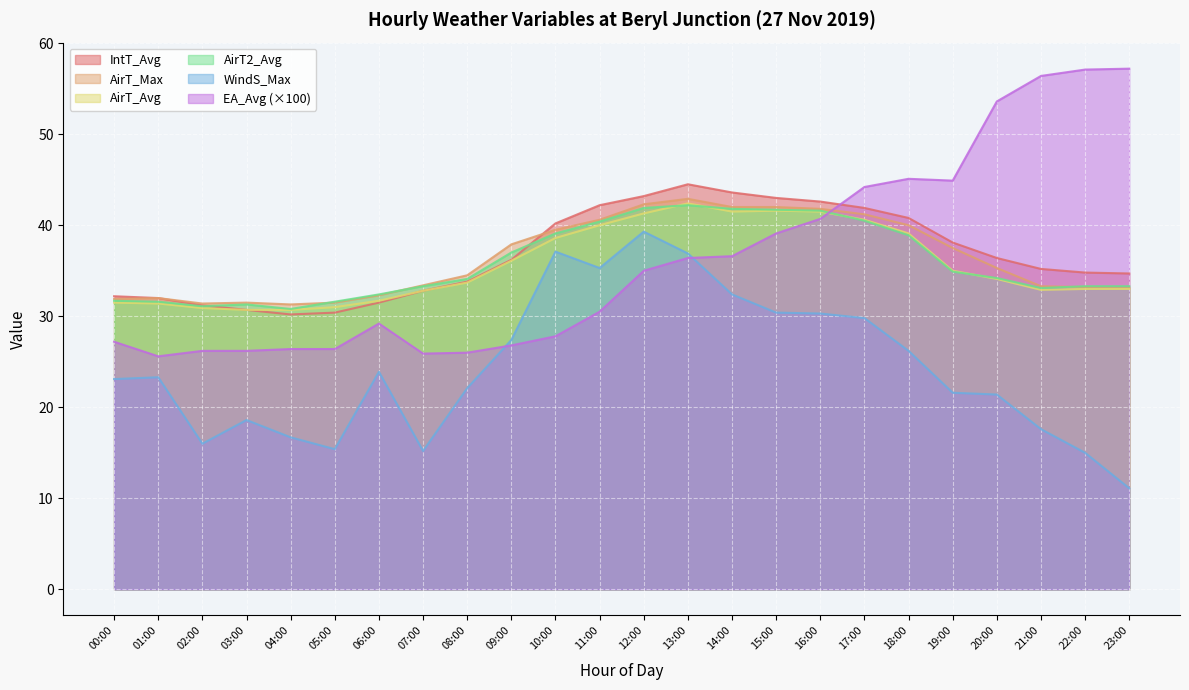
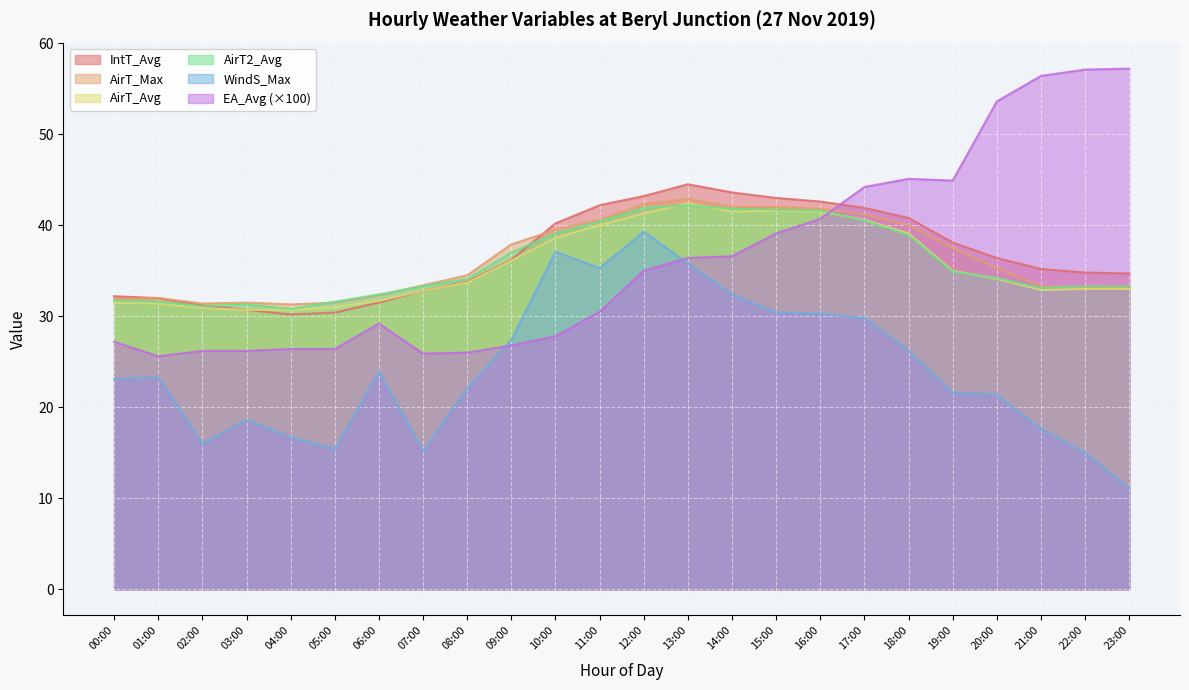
WindS_Max, 13:00: 37 -> 36
